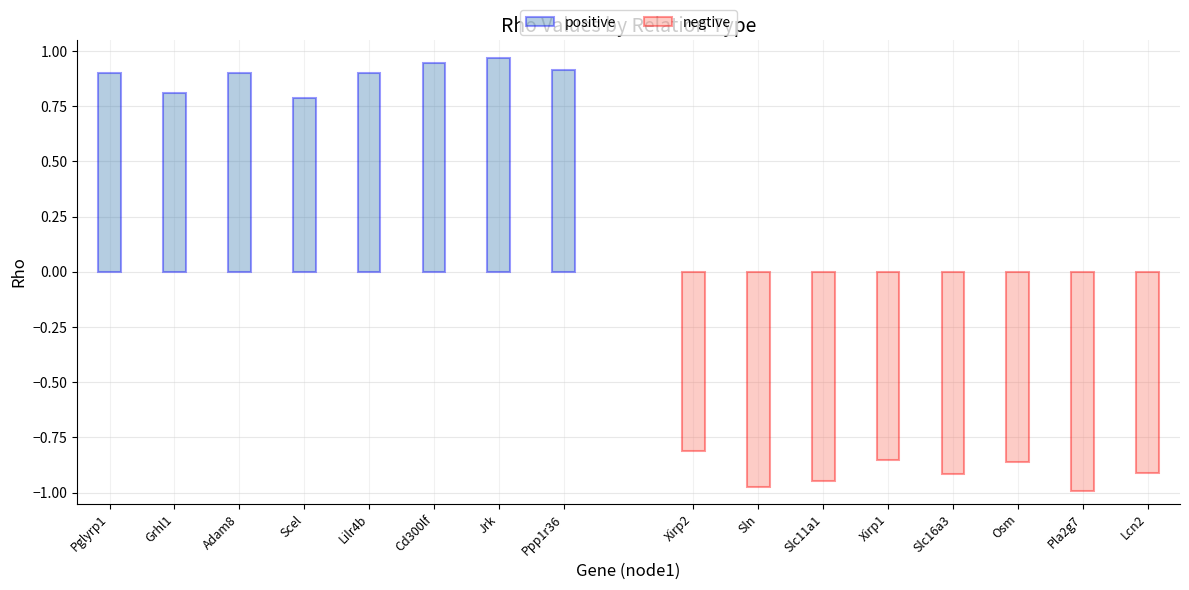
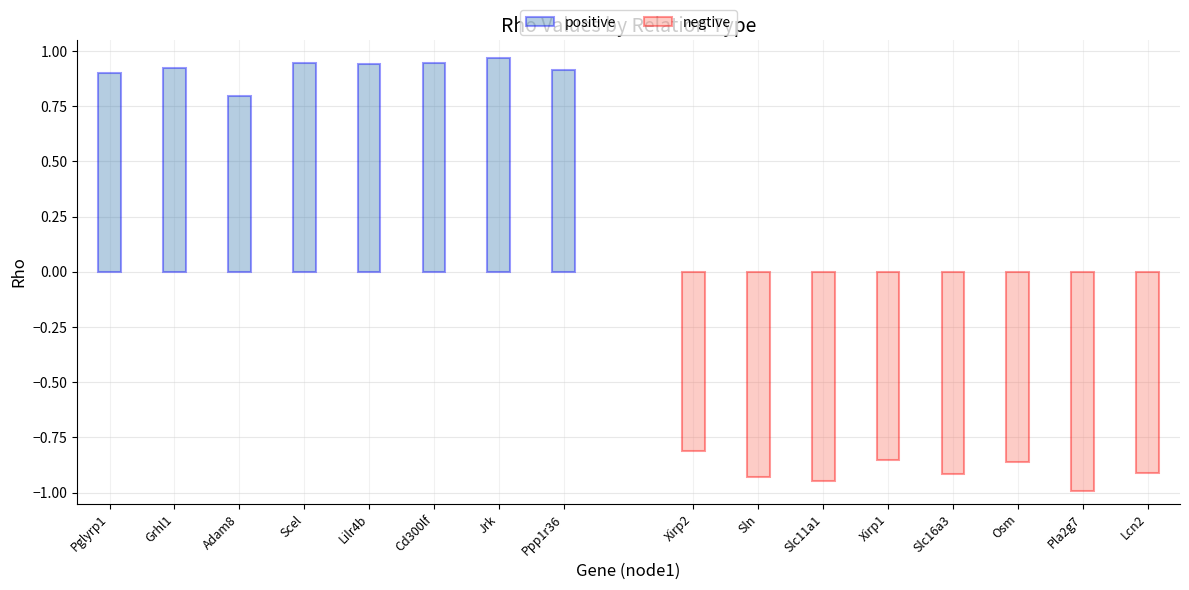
positive, Grhl1: 0.81 -> 0.92
positive, Adam8: 0.90 -> 0.80
positive, Scel: 0.79 -> 0.95
positive, Lilr4b: 0.90 -> 0.94
negtive, Sln: -0.97 -> -0.93
